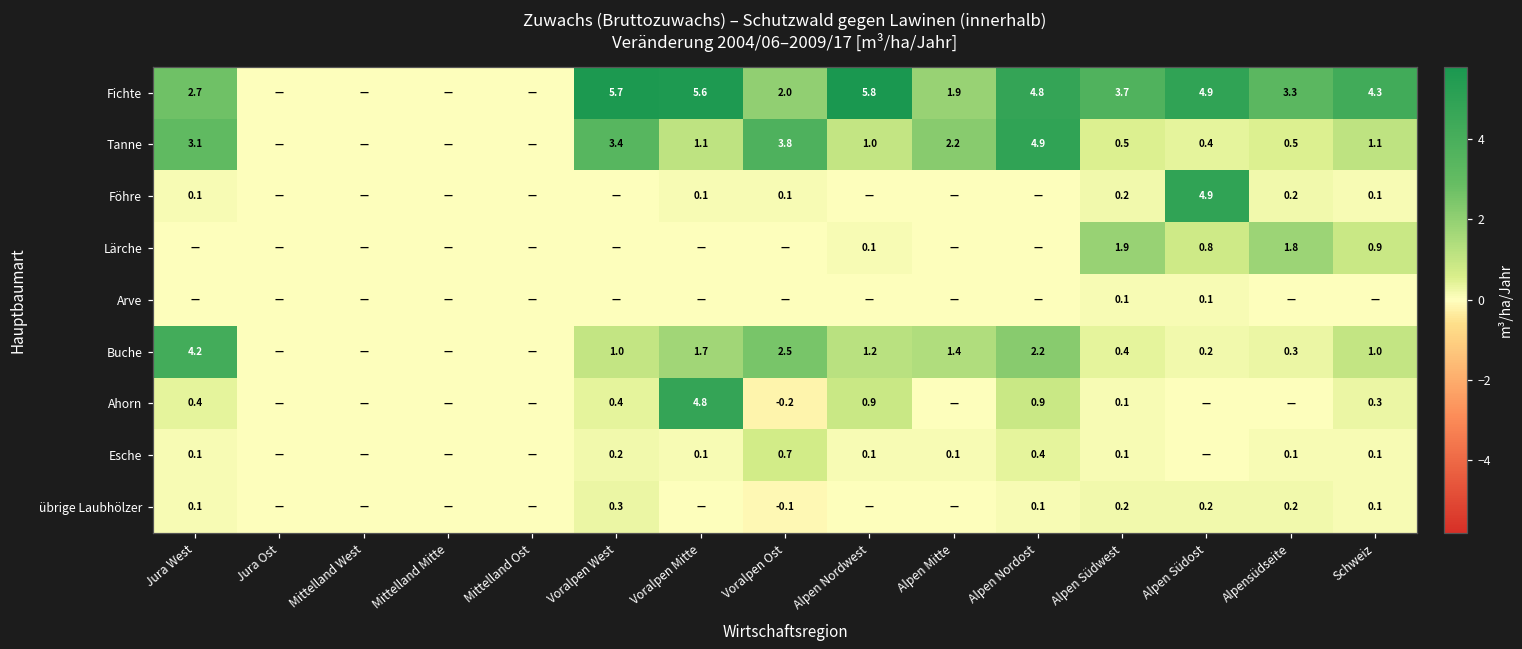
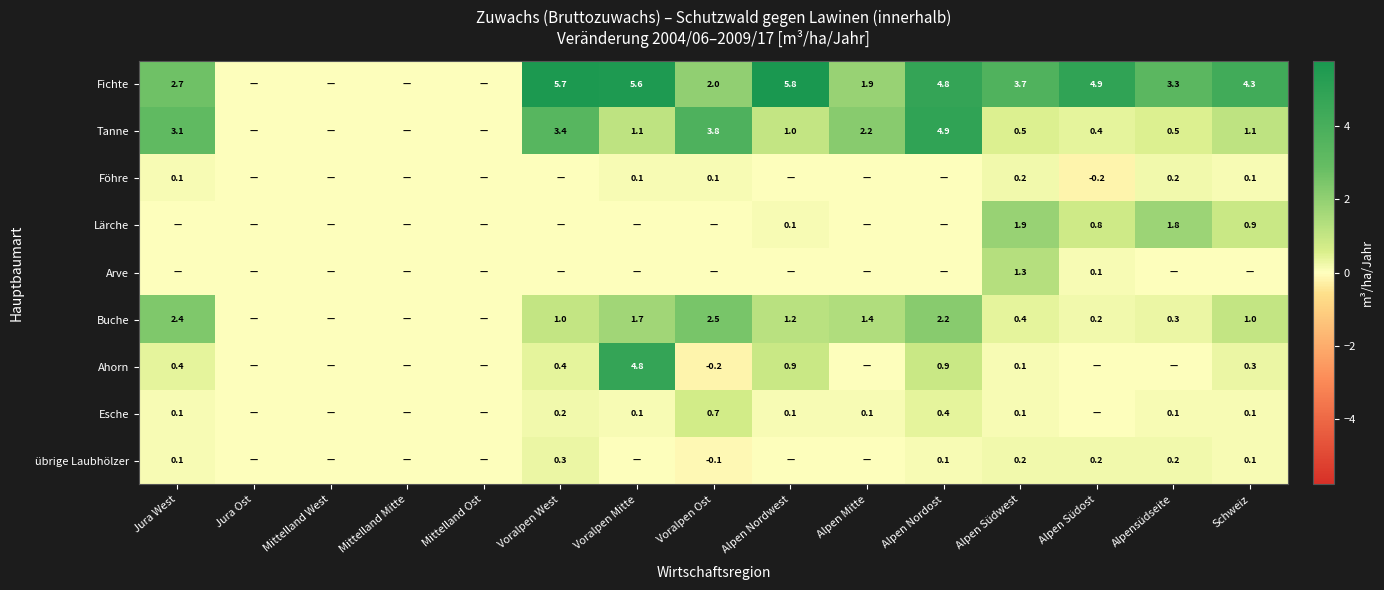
Föhre, Alpen Südost: 4.9 -> -0.2
Arve, Alpen Südwest: 0.1 -> 1.3
Buche, Jura West: 4.2 -> 2.4
